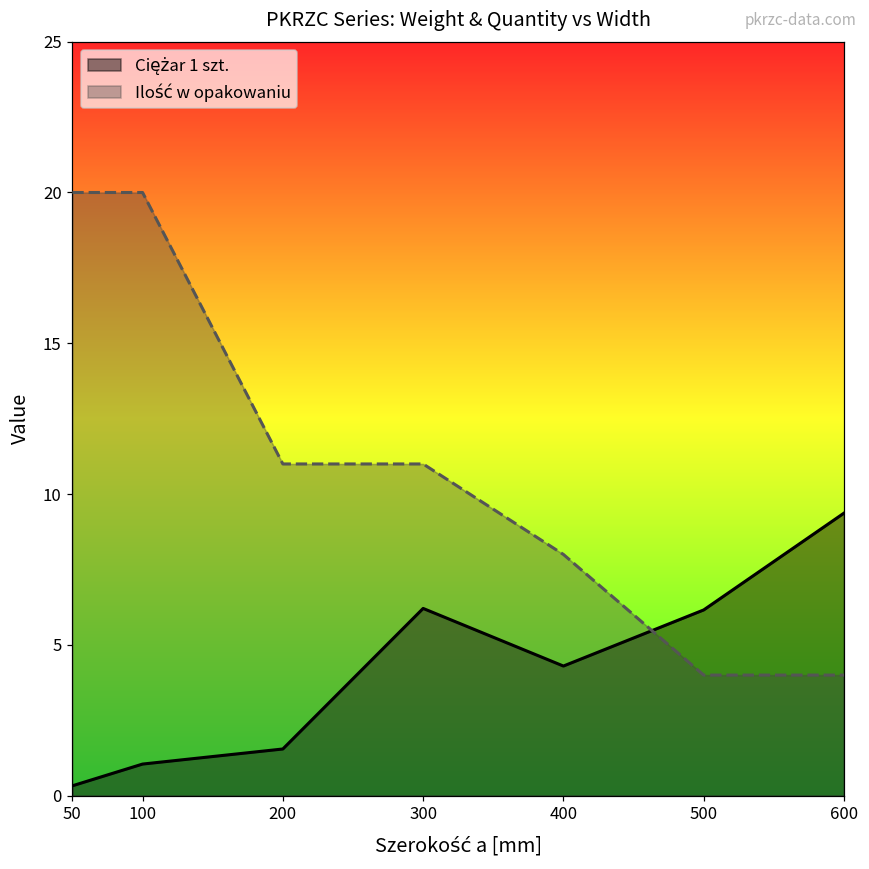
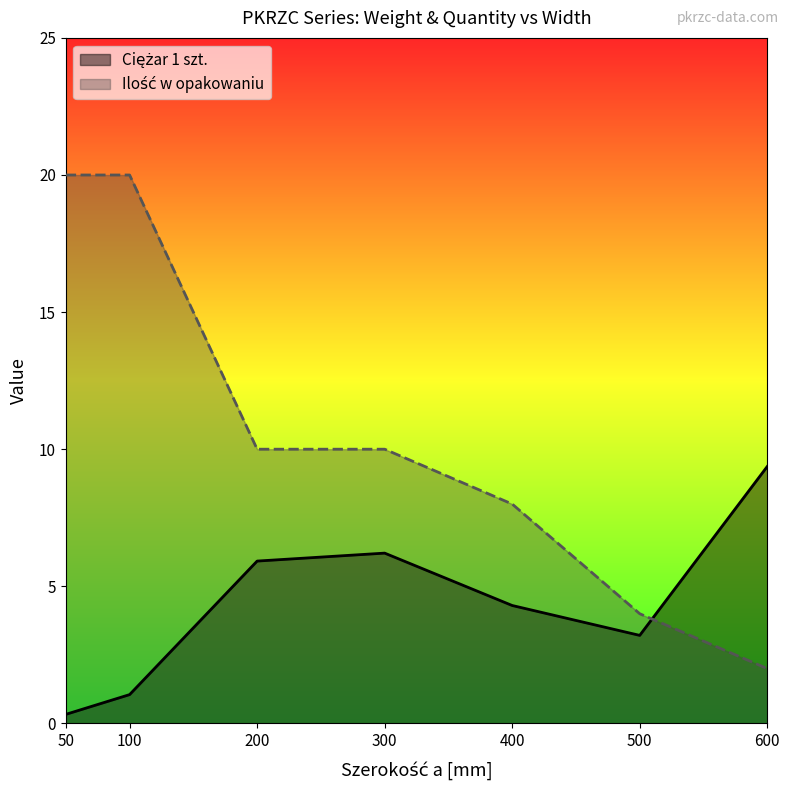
Ciężar 1 szt., 200: 1.6 -> 5.9
Ilość w opakowaniu, 200: 11 -> 10
Ilość w opakowaniu, 300: 11 -> 10
Ciężar 1 szt., 500: 6.2 -> 3.2
Ilość w opakowaniu, 600: 4 -> 2
